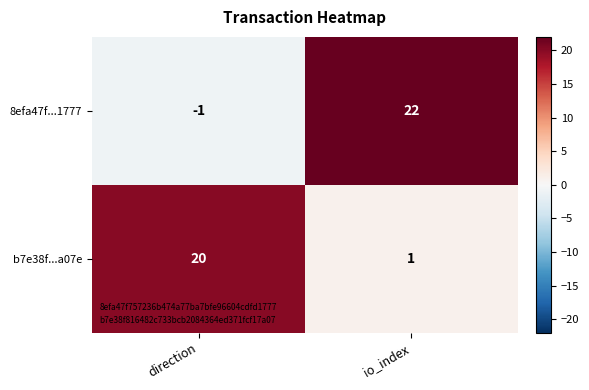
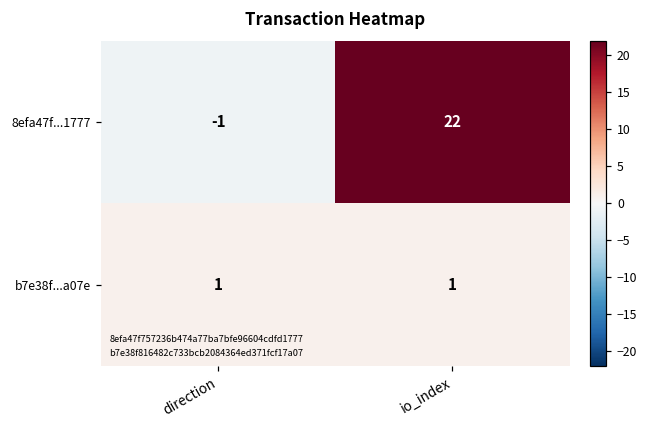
b7e38f...a07e, direction: 20 -> 1
